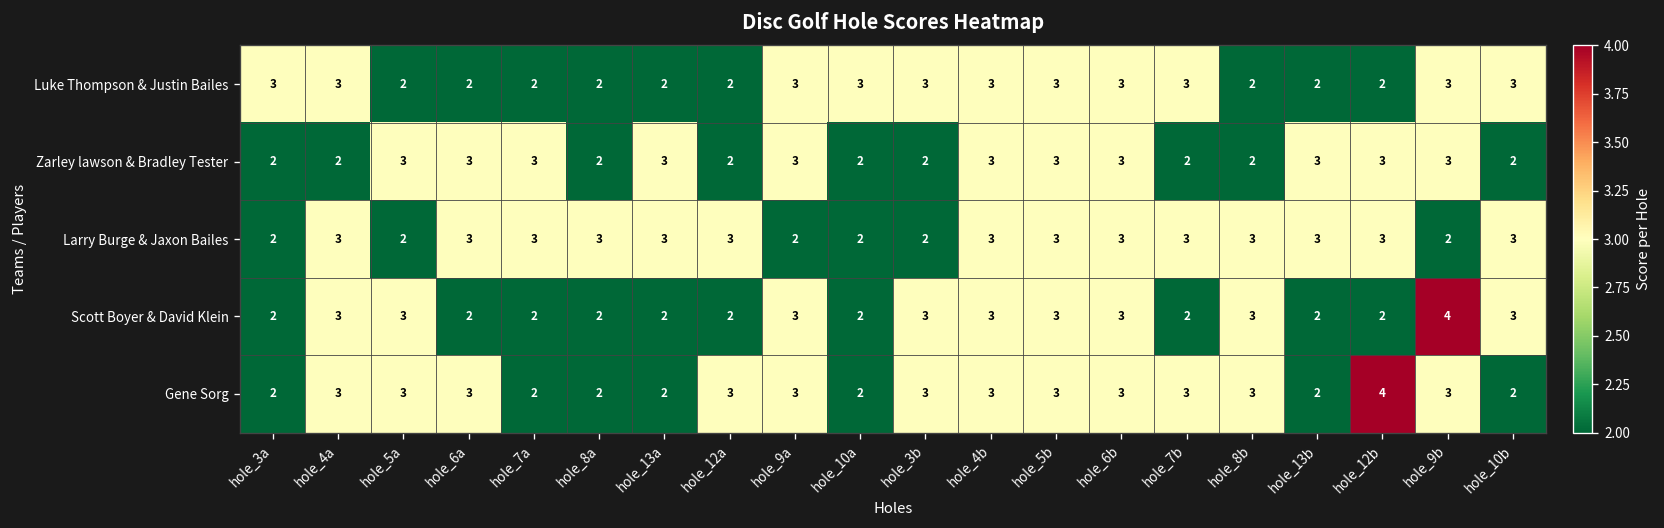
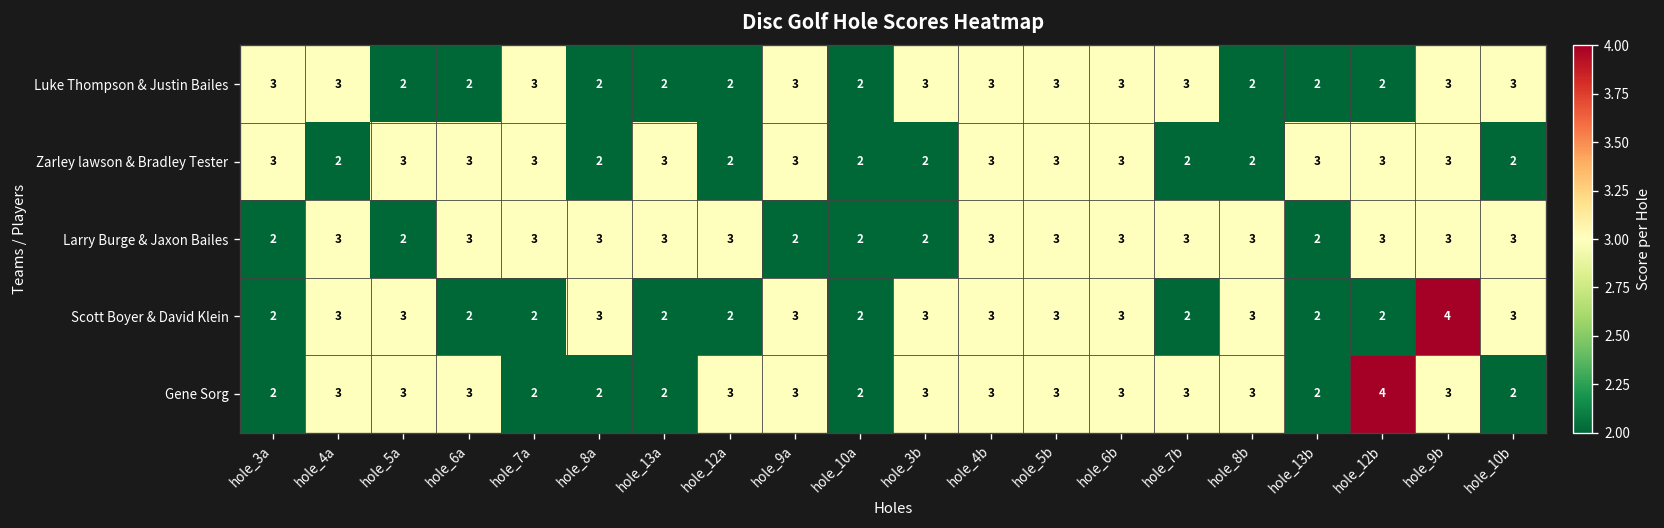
Luke Thompson & Justin Bailes, hole_7a: 2 -> 3
Luke Thompson & Justin Bailes, hole_10a: 3 -> 2
Zarley lawson & Bradley Tester, hole_3a: 2 -> 3
Larry Burge & Jaxon Bailes, hole_13b: 3 -> 2
Larry Burge & Jaxon Bailes, hole_9b: 2 -> 3
Scott Boyer & David Klein, hole_8a: 2 -> 3
